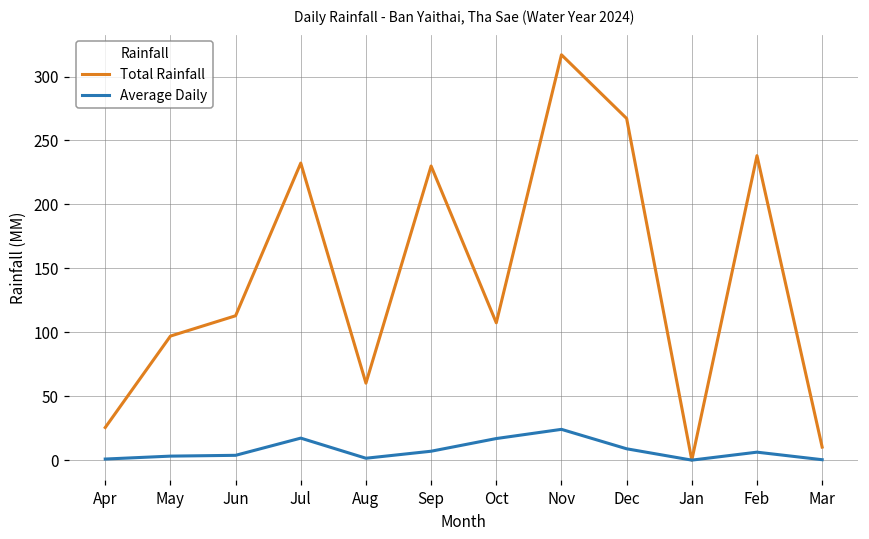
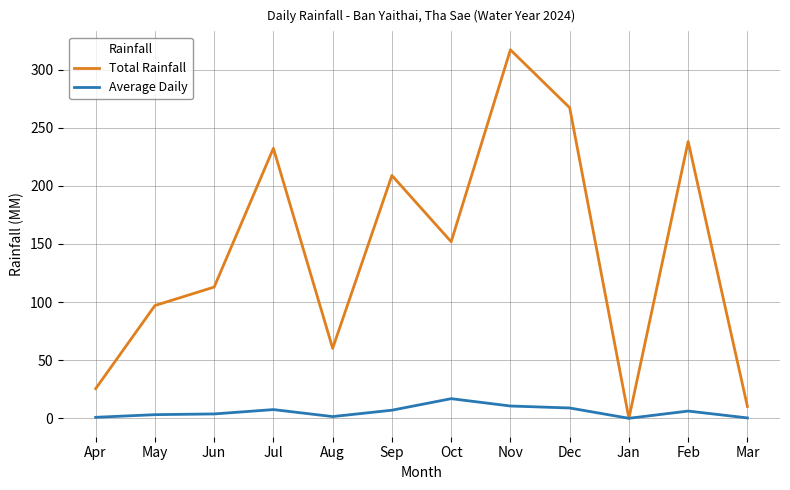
Average Daily, Jul: 17 -> 7
Total Rainfall, Sep: 230 -> 209
Total Rainfall, Oct: 107 -> 152
Average Daily, Nov: 24 -> 11
